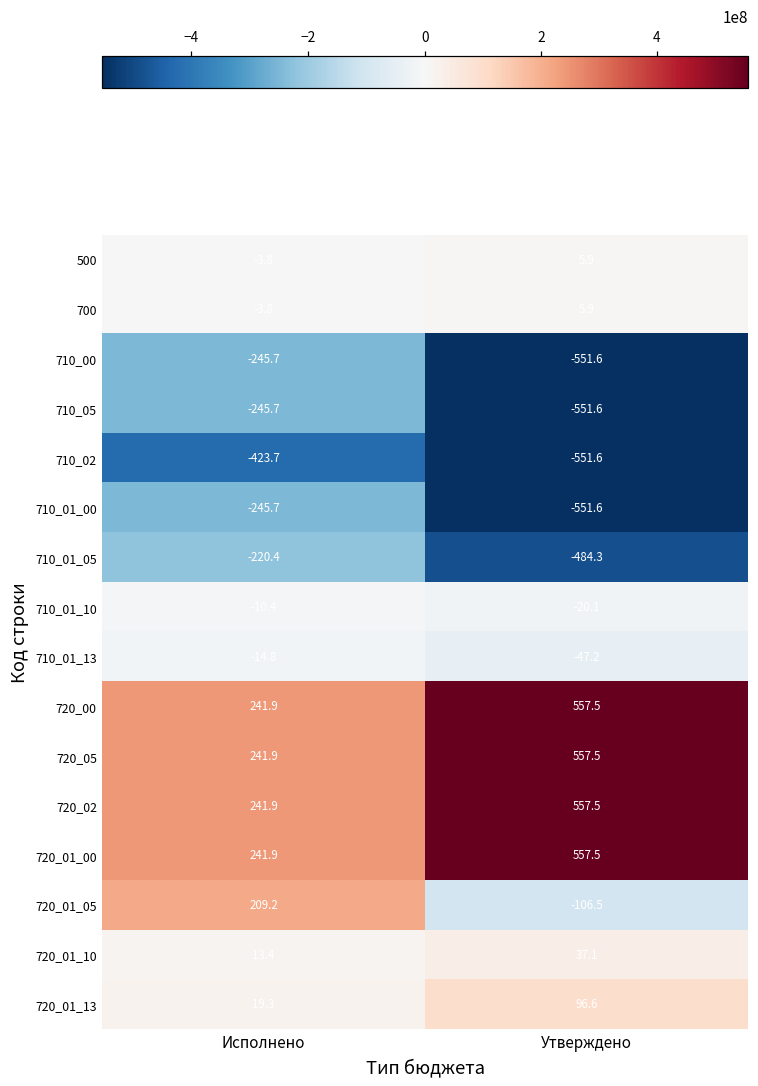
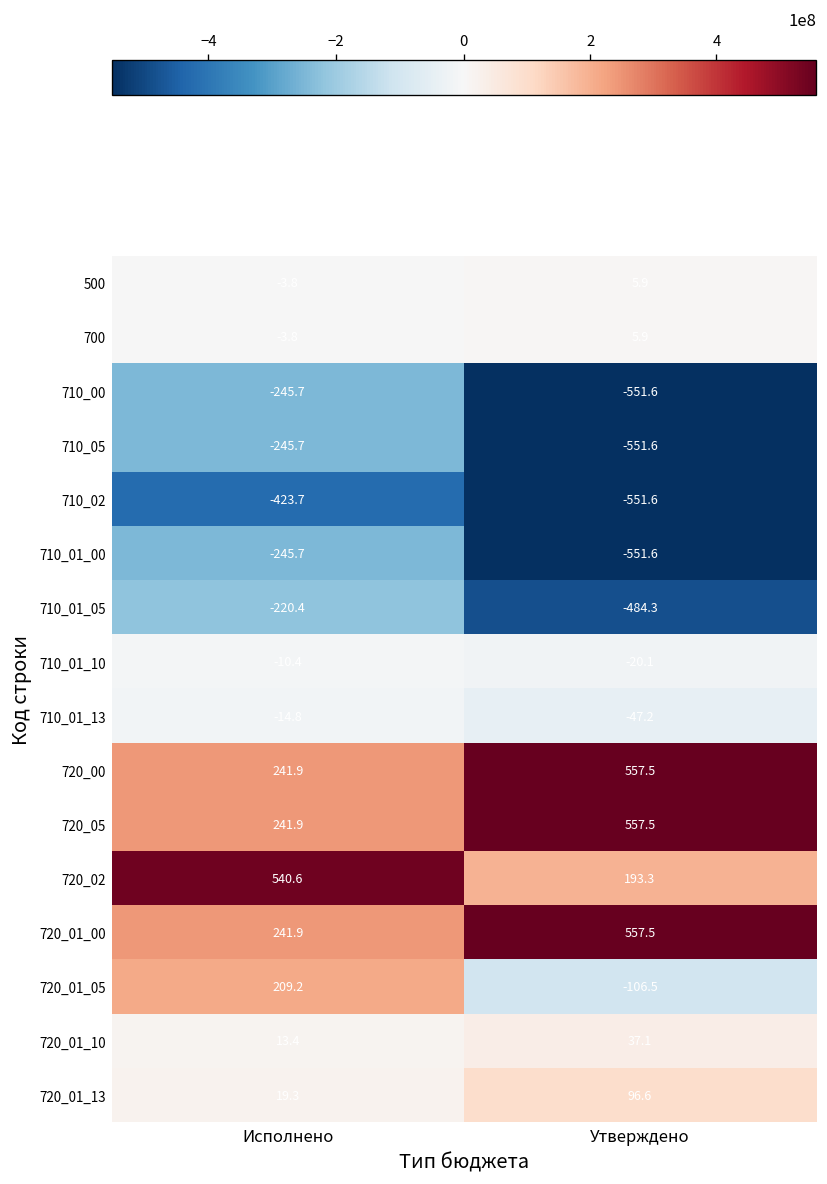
720_02, Исполнено: 241.9 -> 540.6
720_02, Утверждено: 557.5 -> 193.3
